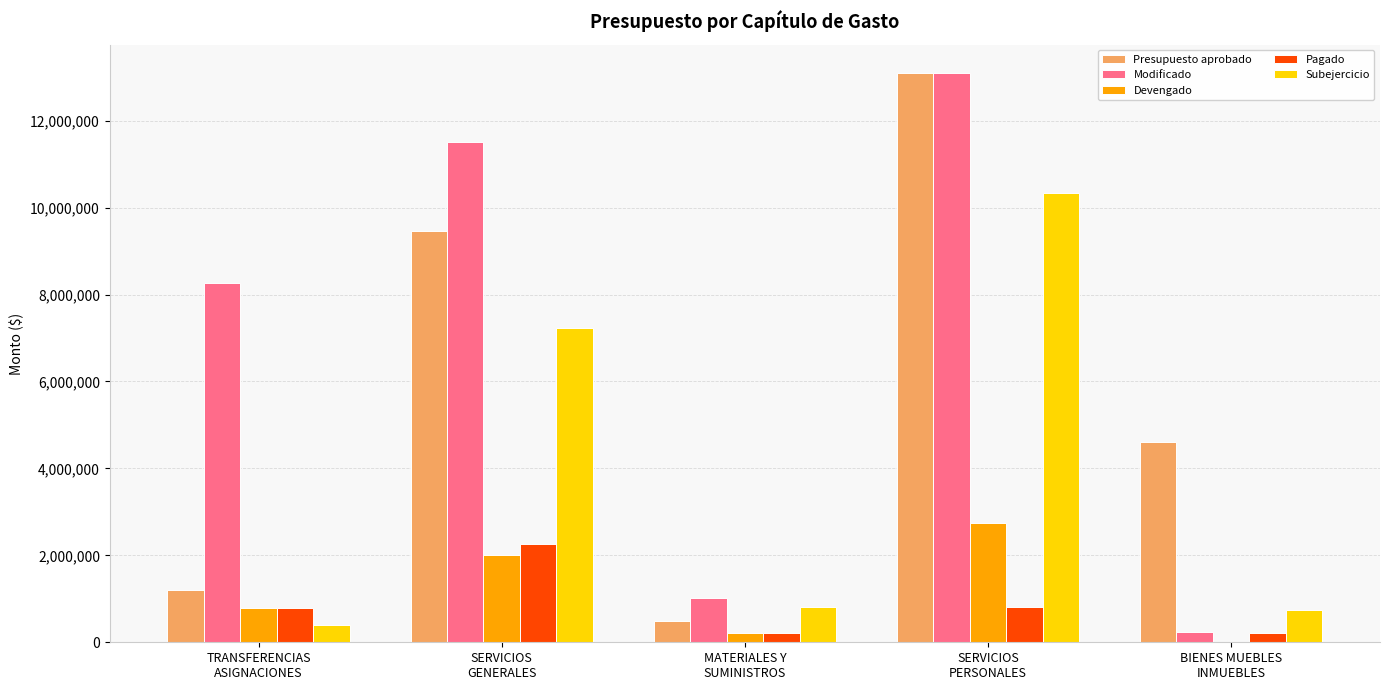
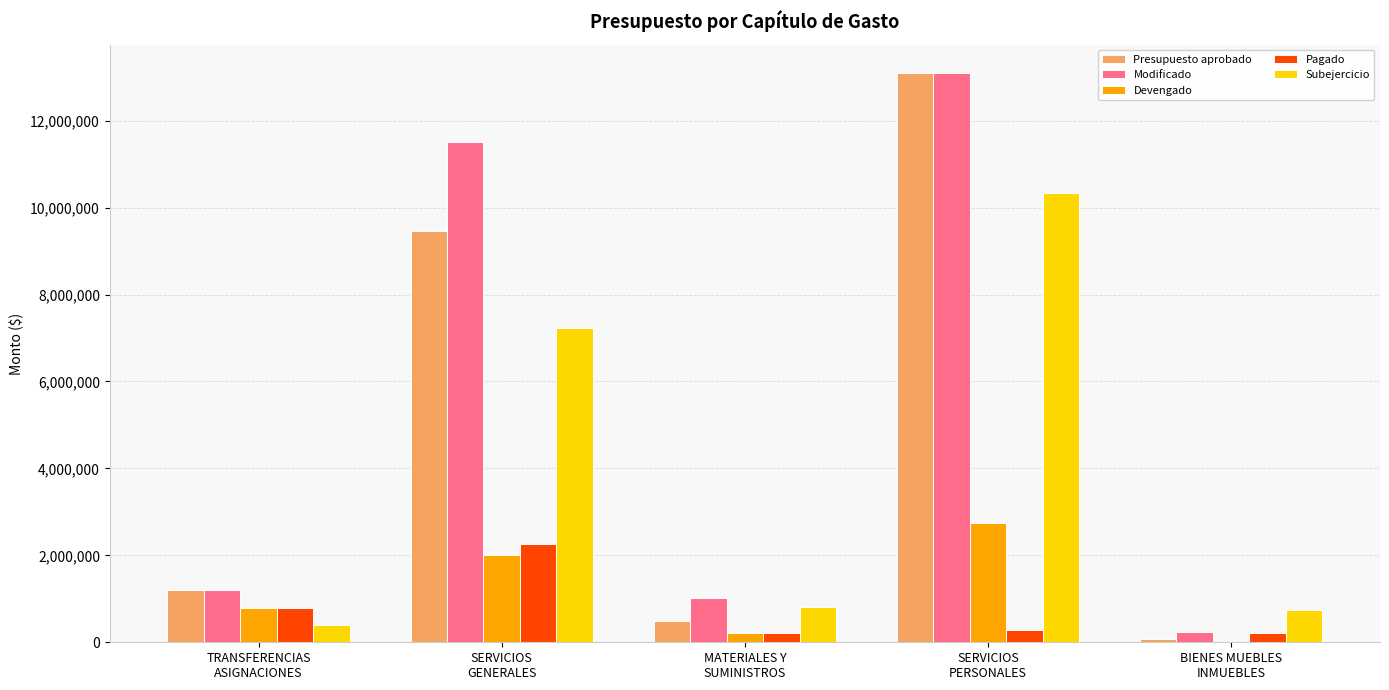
Modificado, TRANSFERENCIAS ASIGNACIONES: 8,300,000 -> 1,200,000
Pagado, SERVICIOS PERSONALES: 800,000 -> 300,000
Presupuesto aprobado, BIENES MUEBLES INMUEBLES: 4,600,000 -> 100,000
